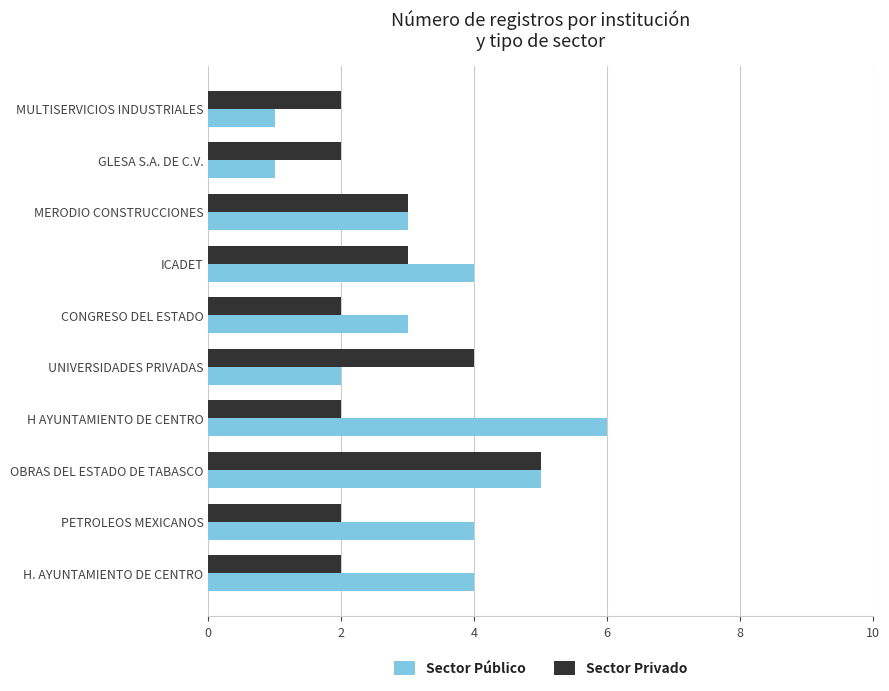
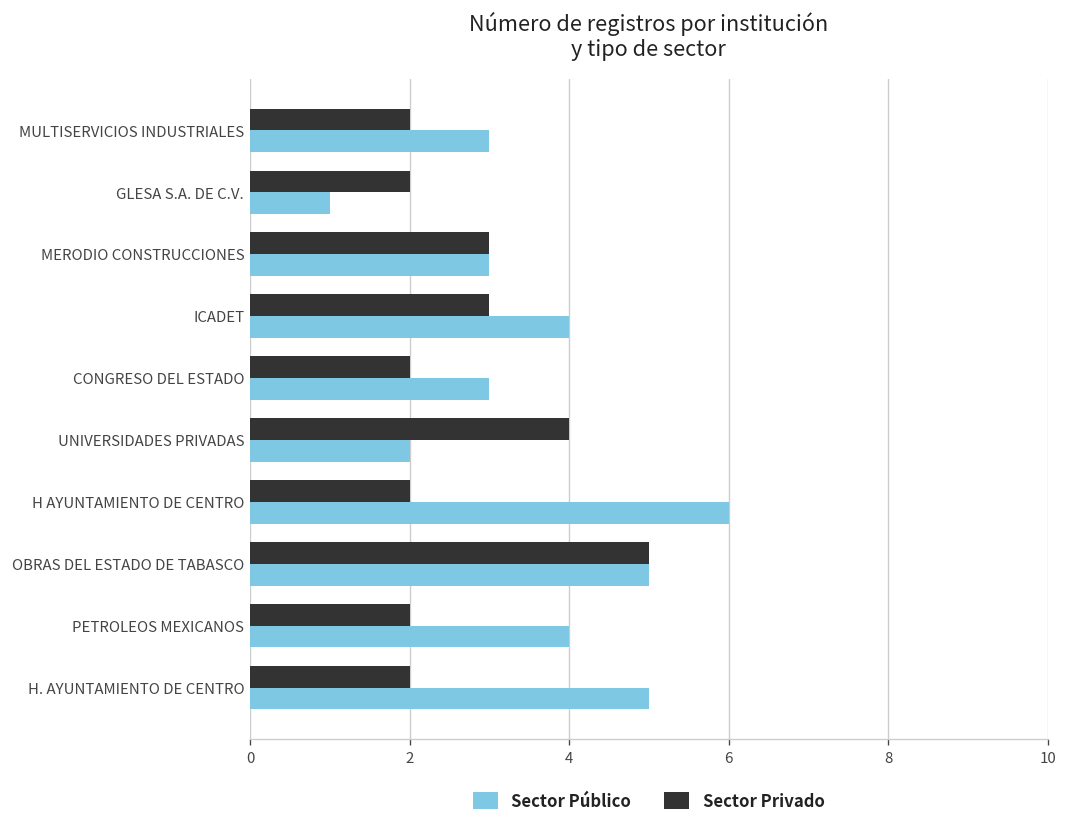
Sector Público, MULTISERVICIOS INDUSTRIALES: 1 -> 3
Sector Público, H. AYUNTAMIENTO DE CENTRO: 4 -> 5
